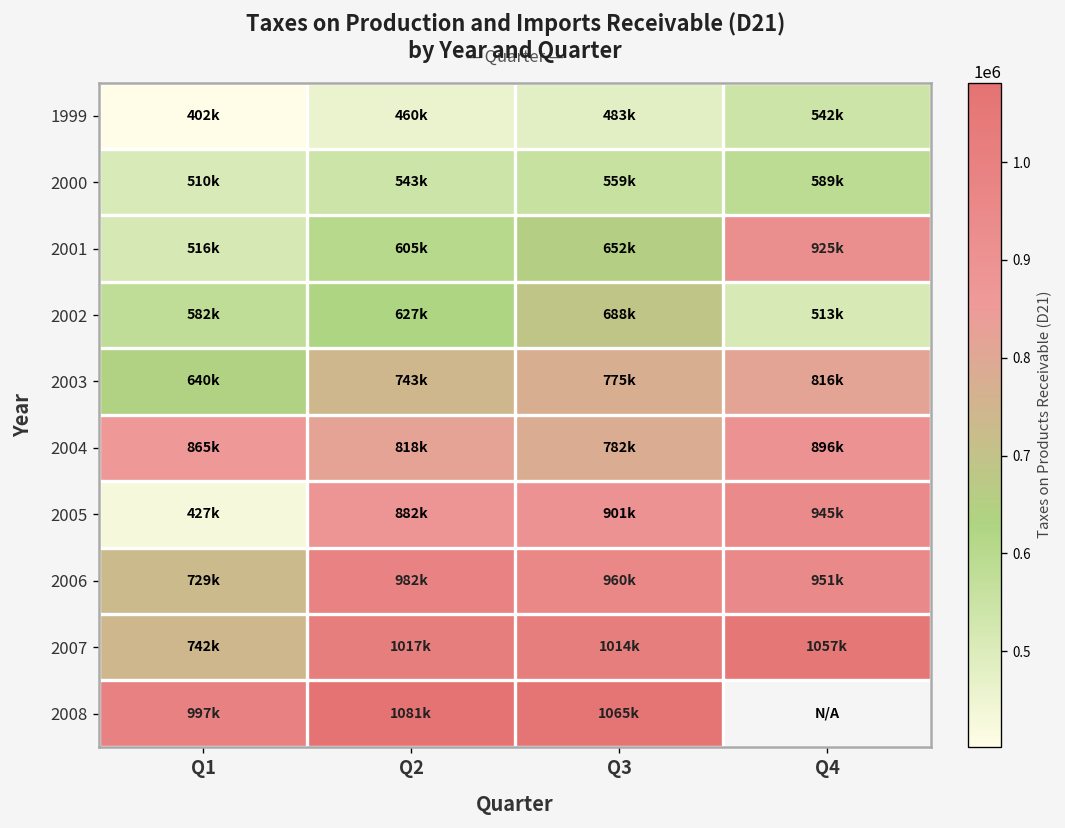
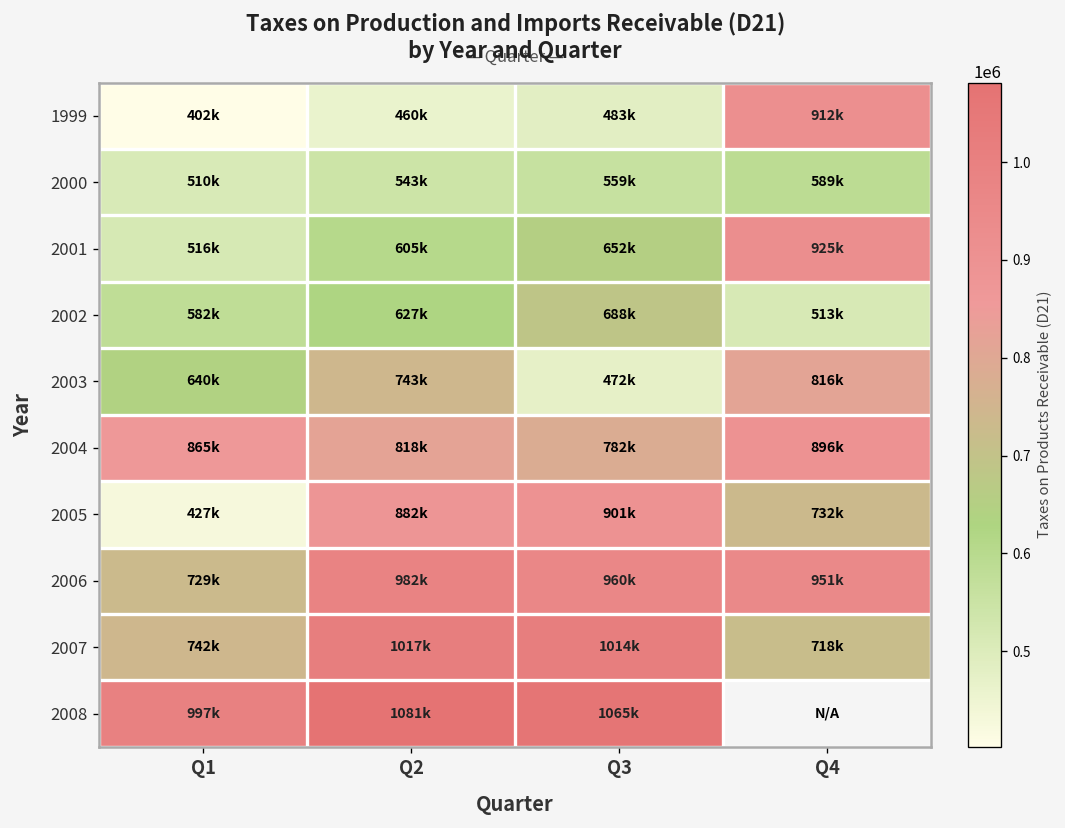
1999, Q4: 542k -> 912k
2003, Q3: 775k -> 472k
2005, Q4: 945k -> 732k
2007, Q4: 1057k -> 718k
